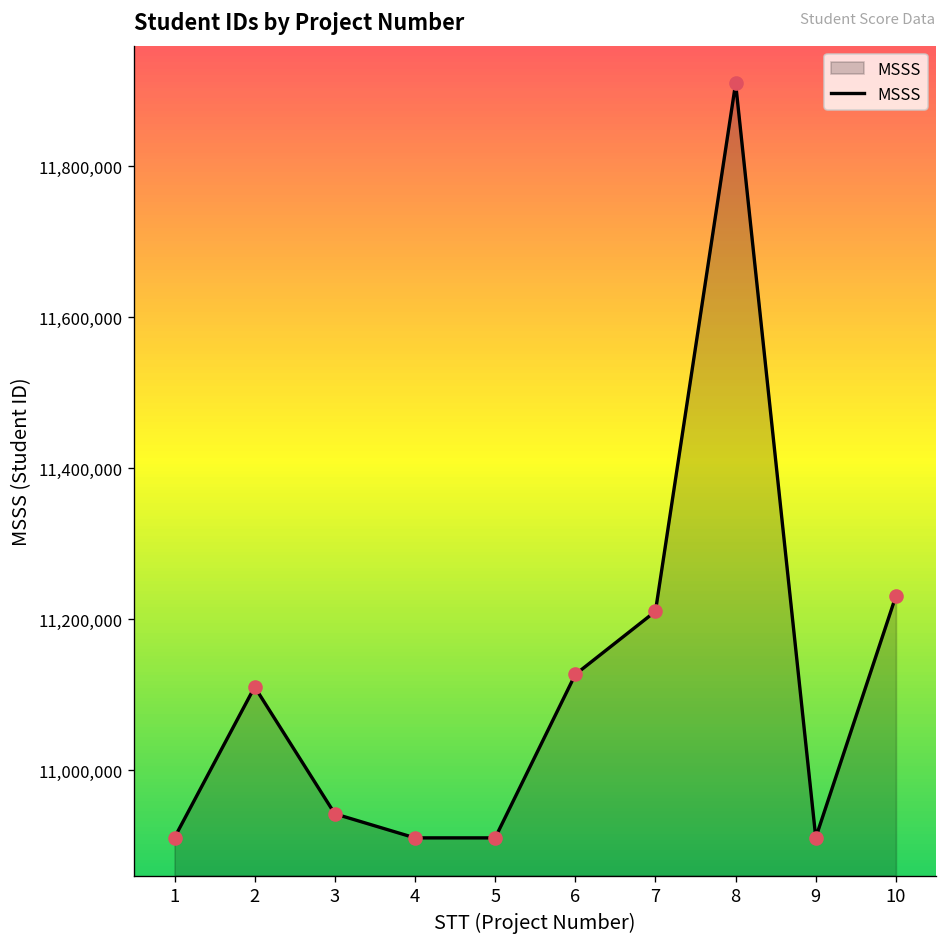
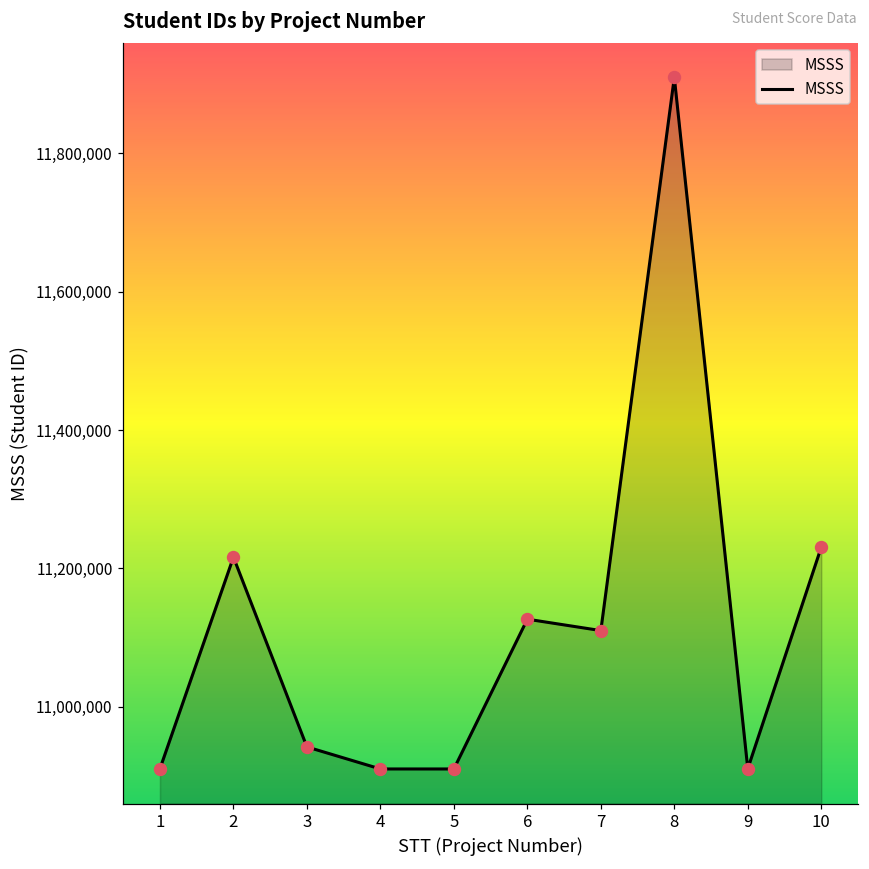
2: 11,110,000 -> 11,220,000
7: 11,210,000 -> 11,110,000
